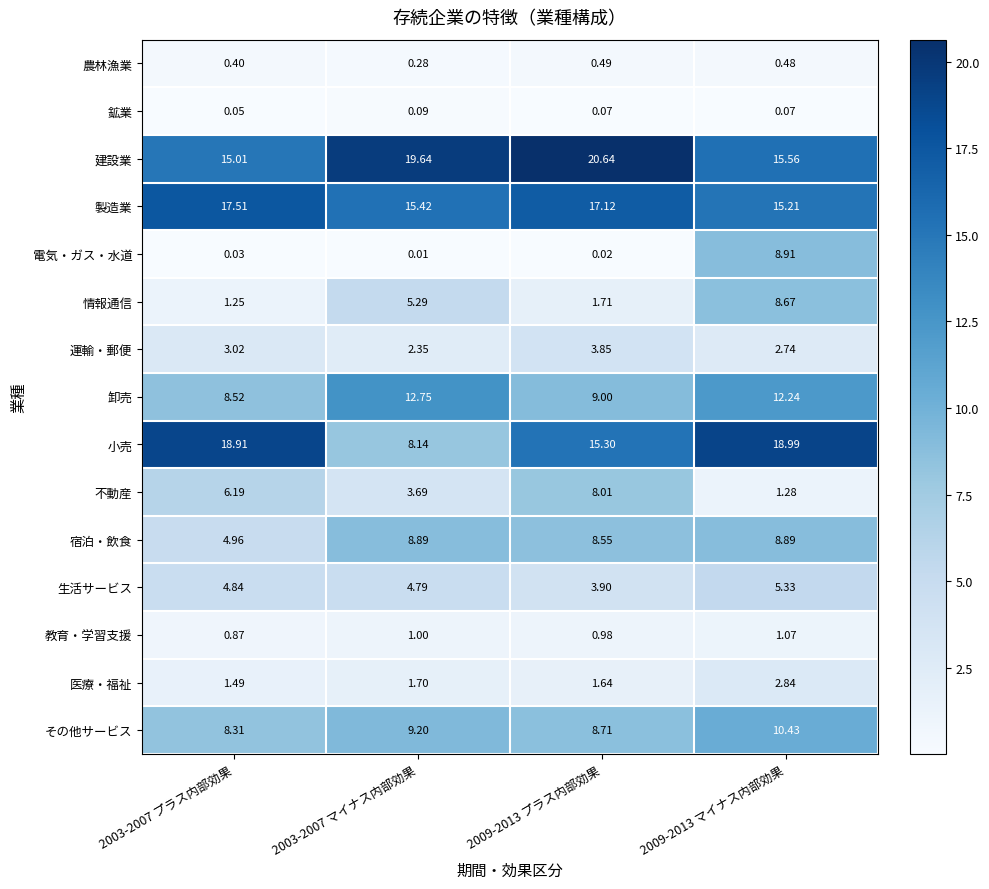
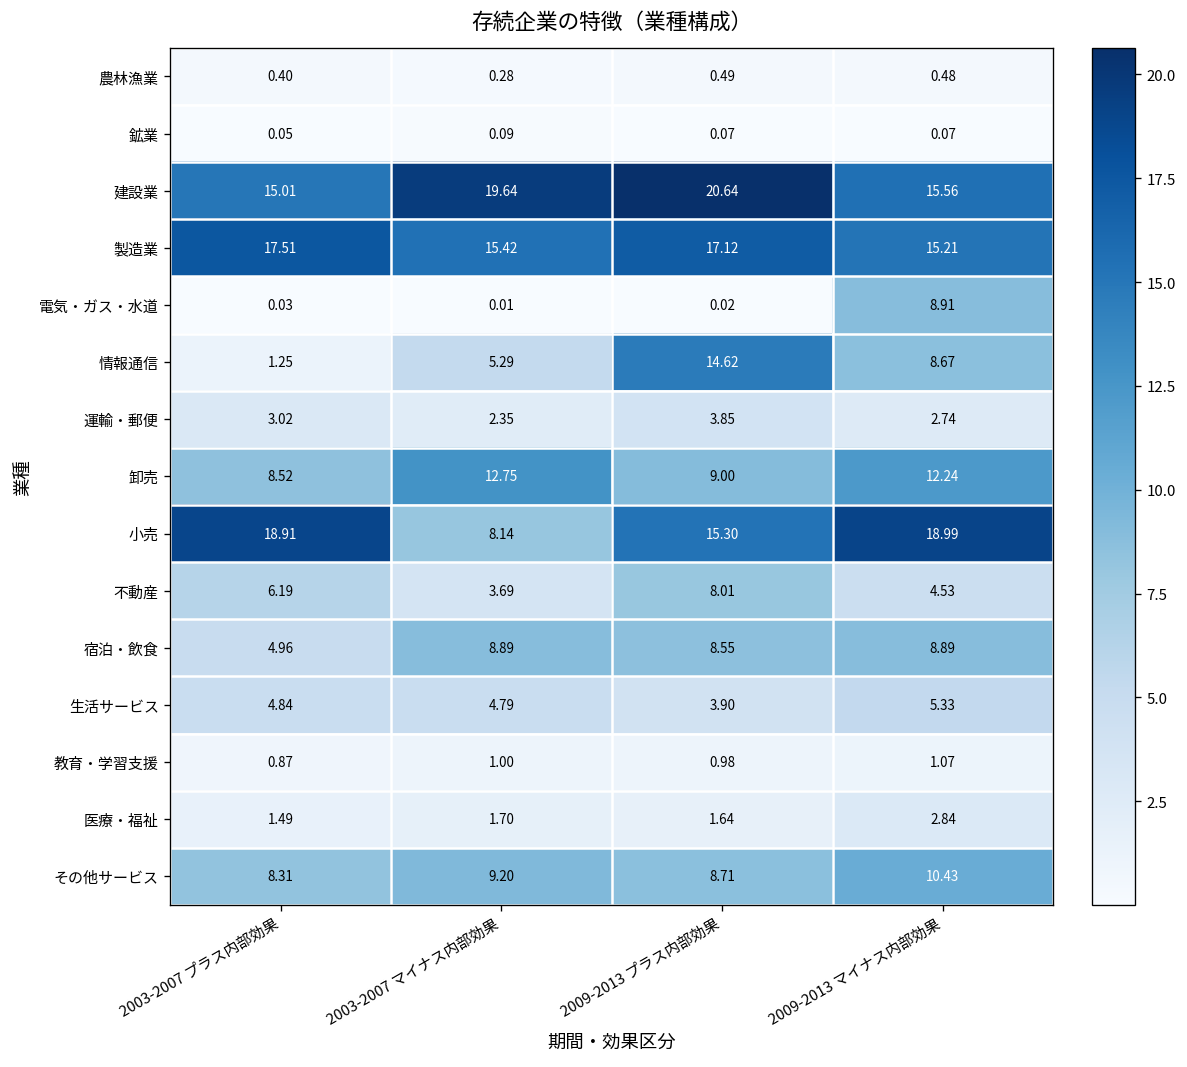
情報通信, 2009-2013 プラス内部効果: 1.71 -> 14.62
不動産, 2009-2013 マイナス内部効果: 1.28 -> 4.53
